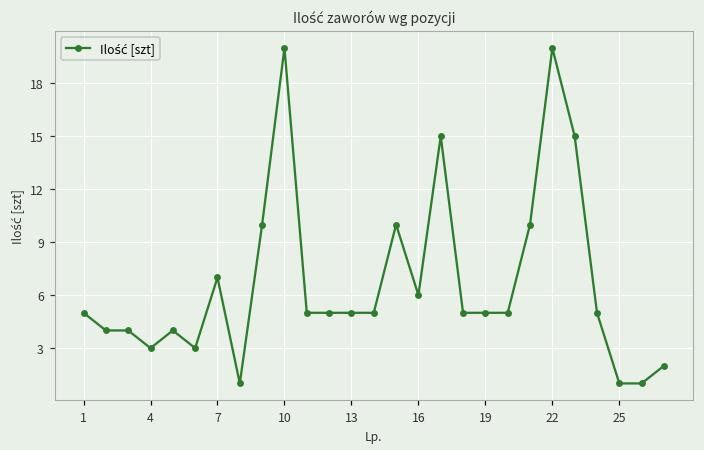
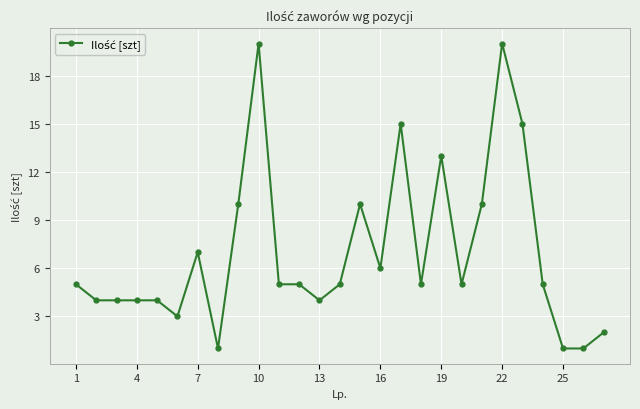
4: 3 -> 4
13: 5 -> 4
19: 5 -> 13
